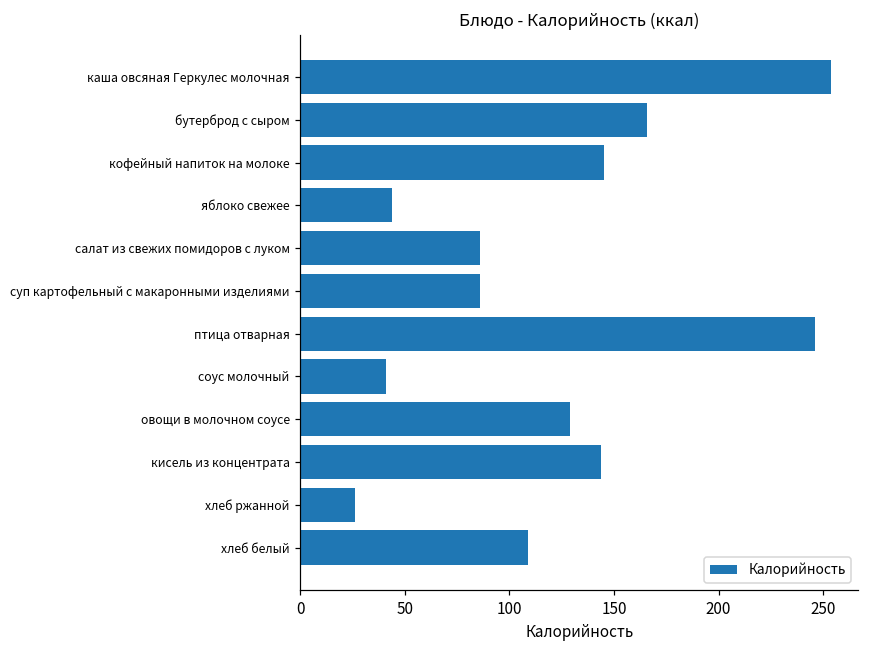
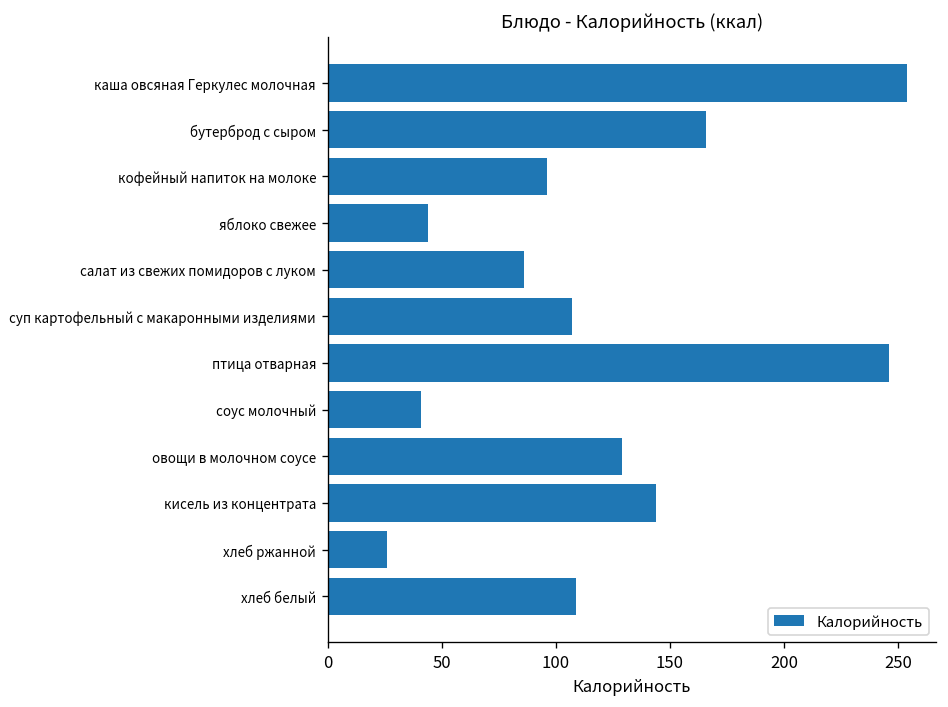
кофейный напиток на молоке: 145 -> 96
суп картофельный с макаронными изделиями: 86 -> 107
